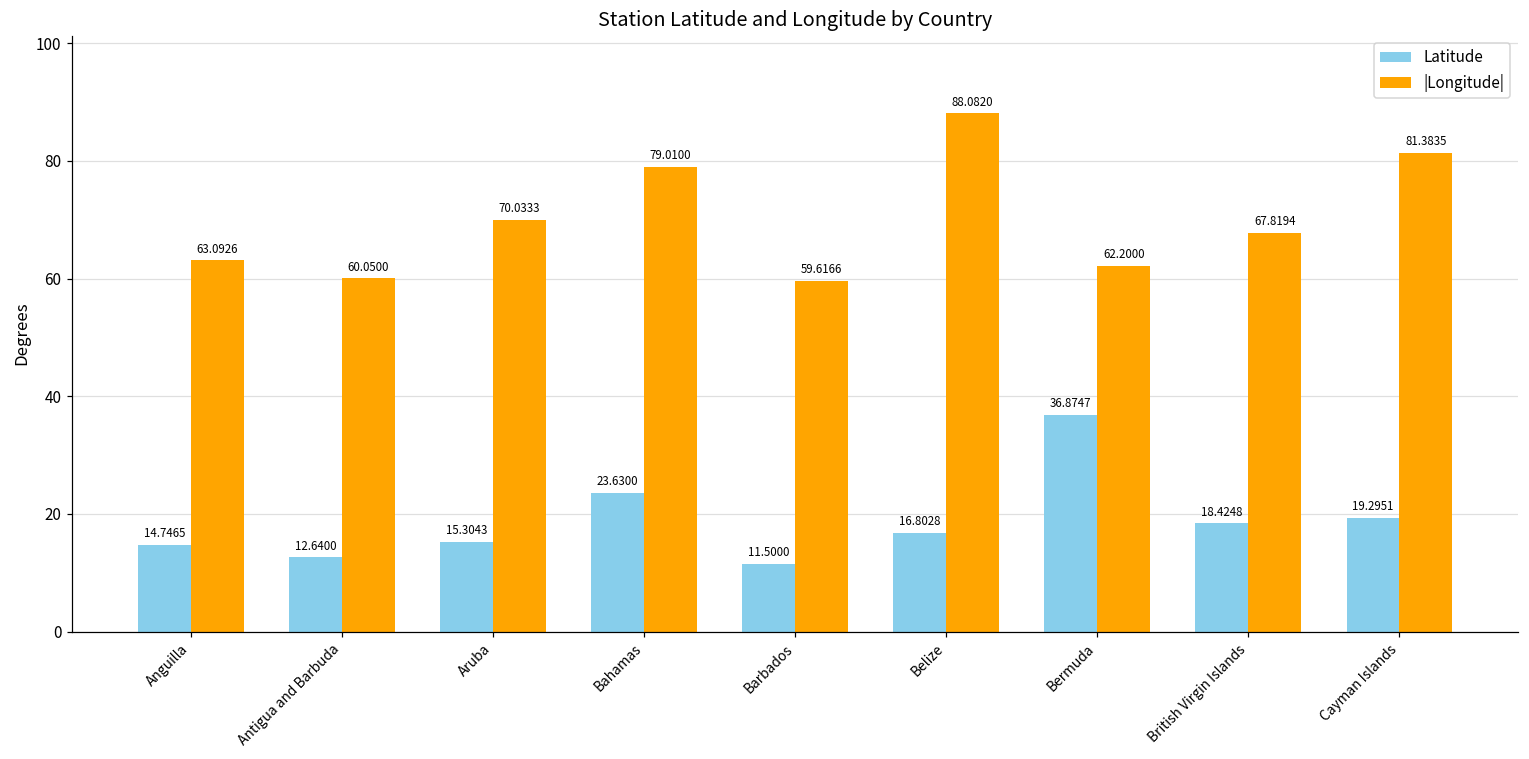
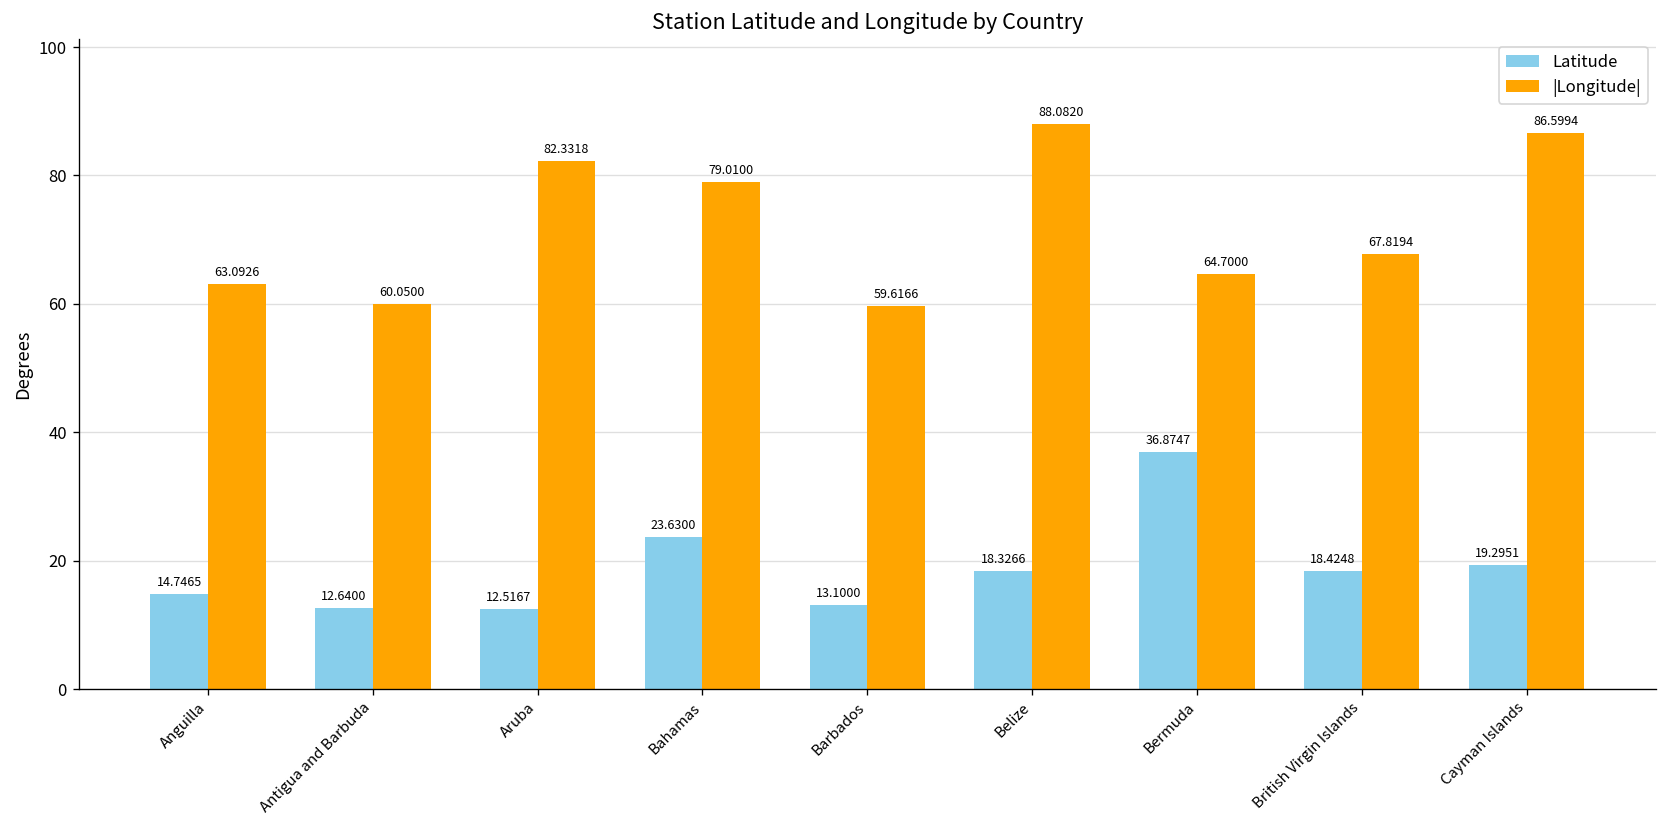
Latitude, Aruba: 15.3043 -> 12.5167
|Longitude|, Aruba: 70.0333 -> 82.3318
Latitude, Barbados: 11.5000 -> 13.1000
Latitude, Belize: 16.8028 -> 18.3266
|Longitude|, Bermuda: 62.2000 -> 64.7000
|Longitude|, Cayman Islands: 81.3835 -> 86.5994
